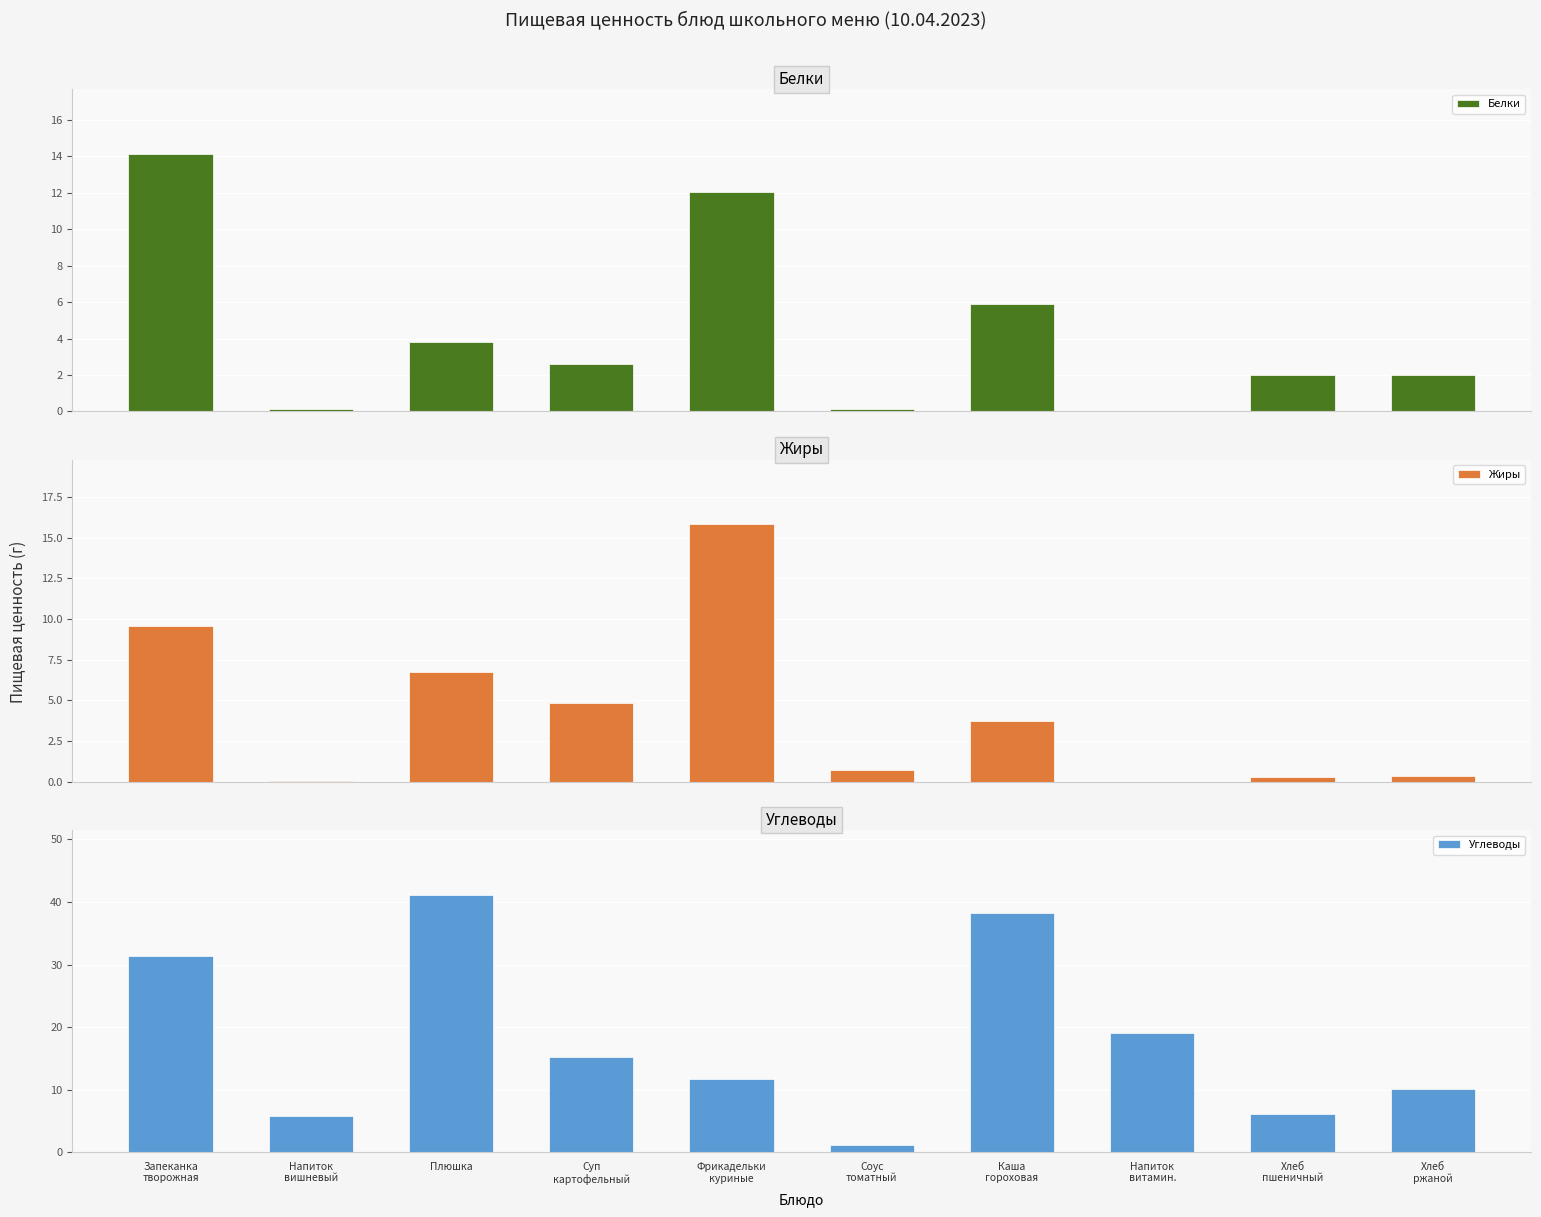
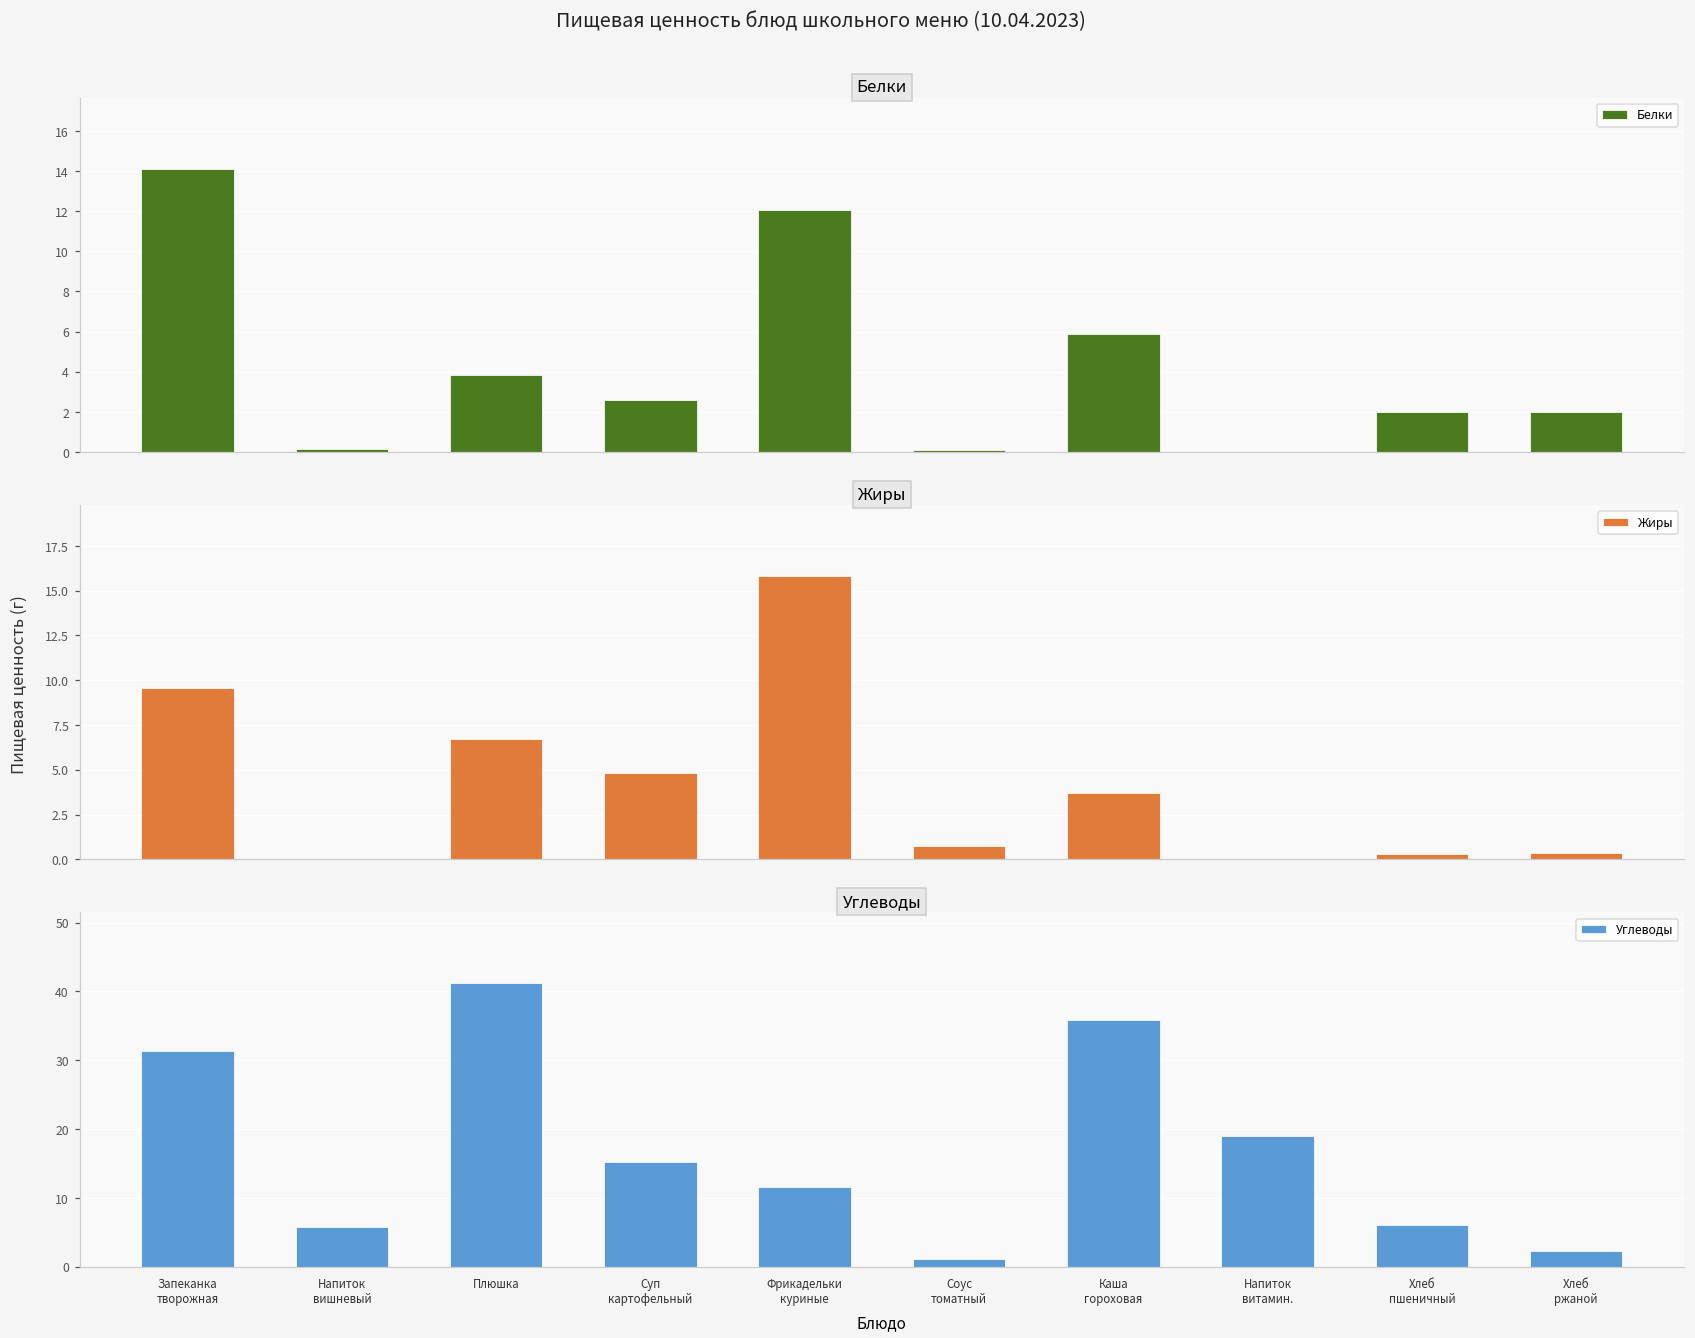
Углеводы, Каша гороховая: 38 -> 36
Углеводы, Хлеб ржаной: 10 -> 2
